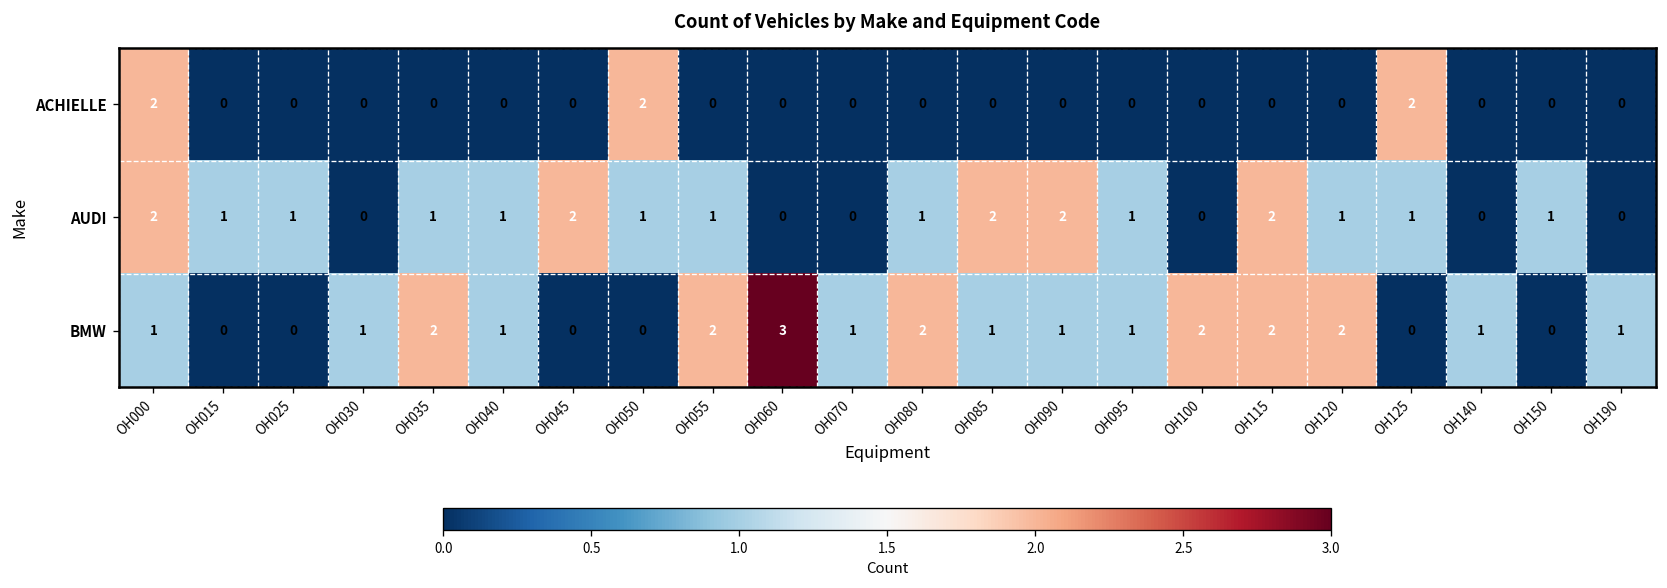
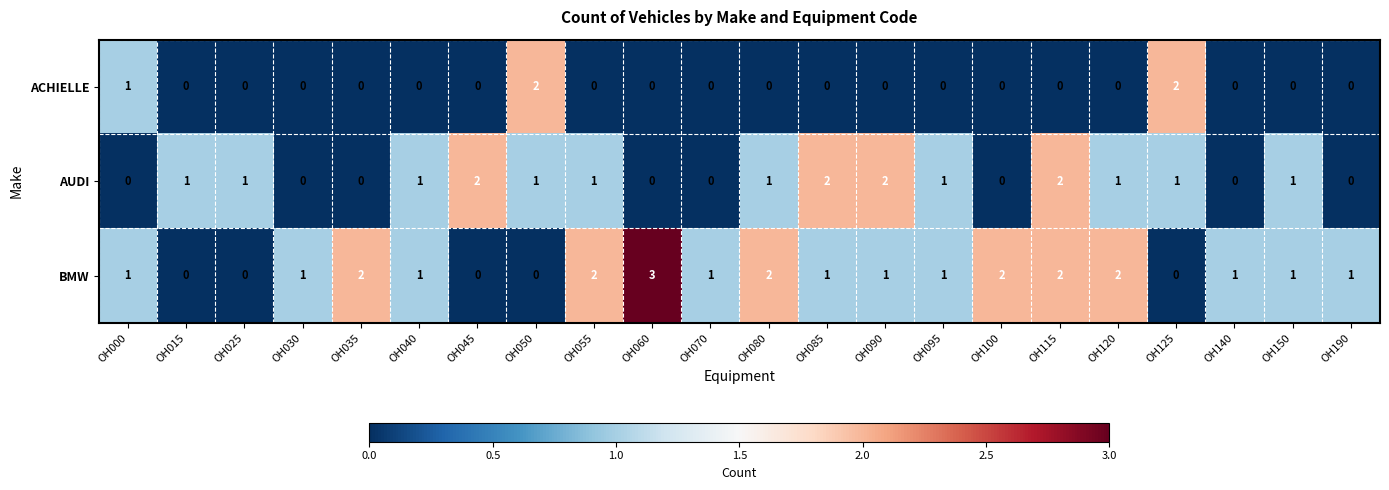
ACHIELLE, OH000: 2 -> 1
AUDI, OH000: 2 -> 0
AUDI, OH035: 1 -> 0
BMW, OH150: 0 -> 1
